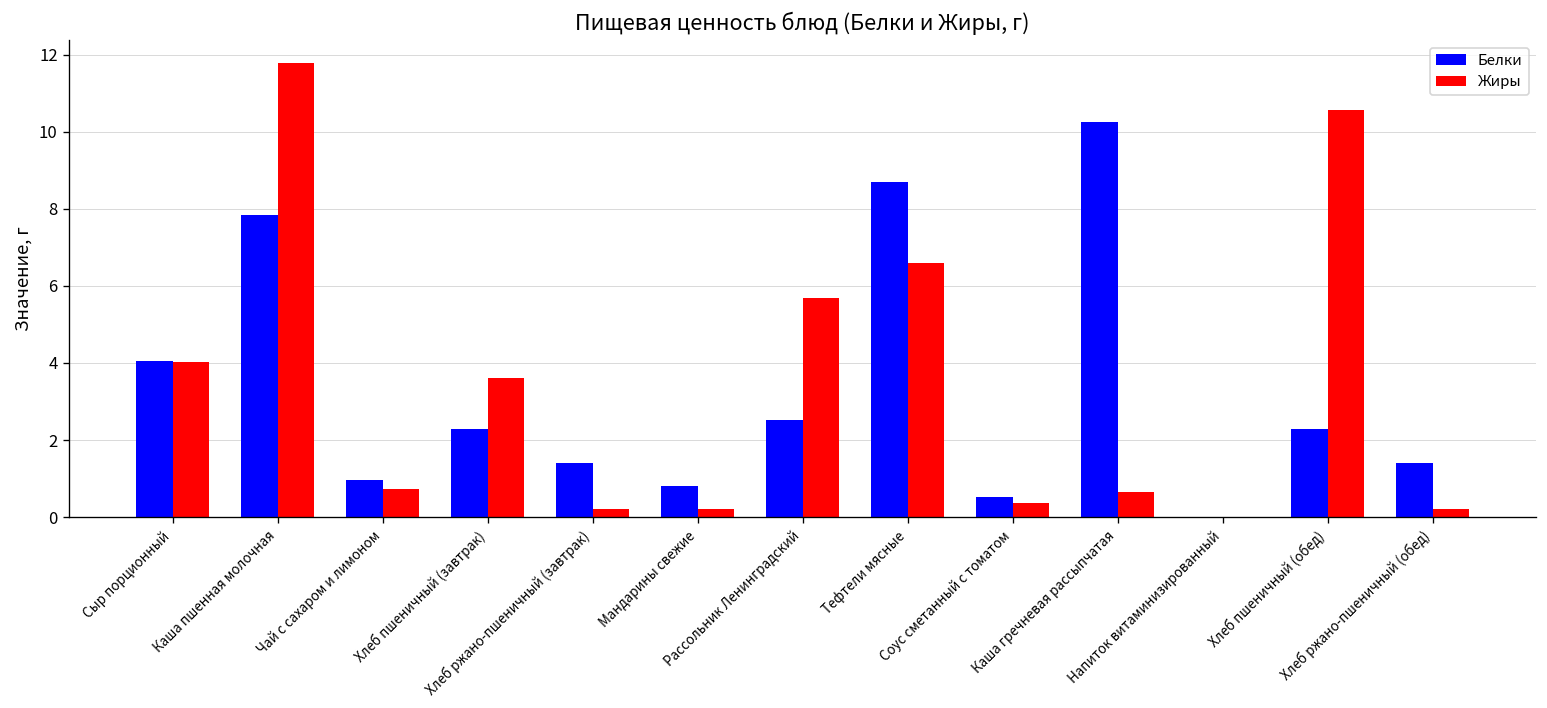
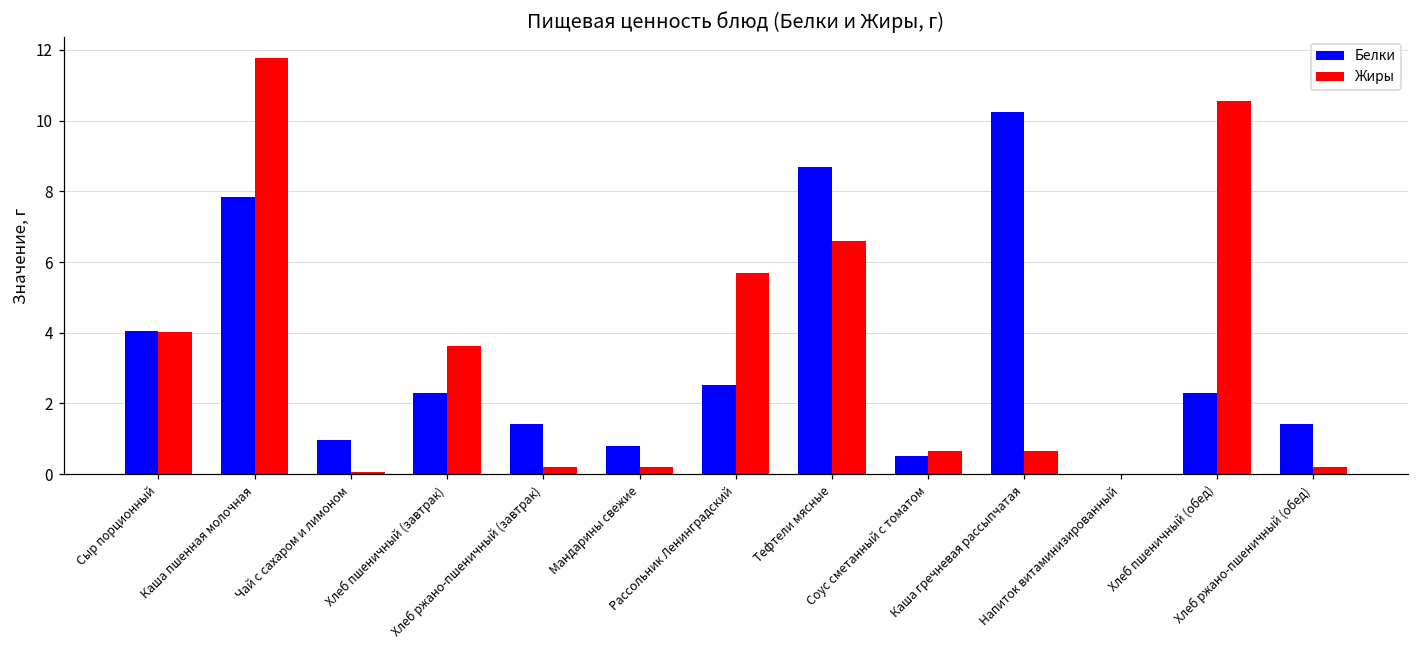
Жиры, Чай с сахаром и лимоном: 0.7 -> 0.1
Жиры, Соус сметанный с томатом: 0.4 -> 0.7
